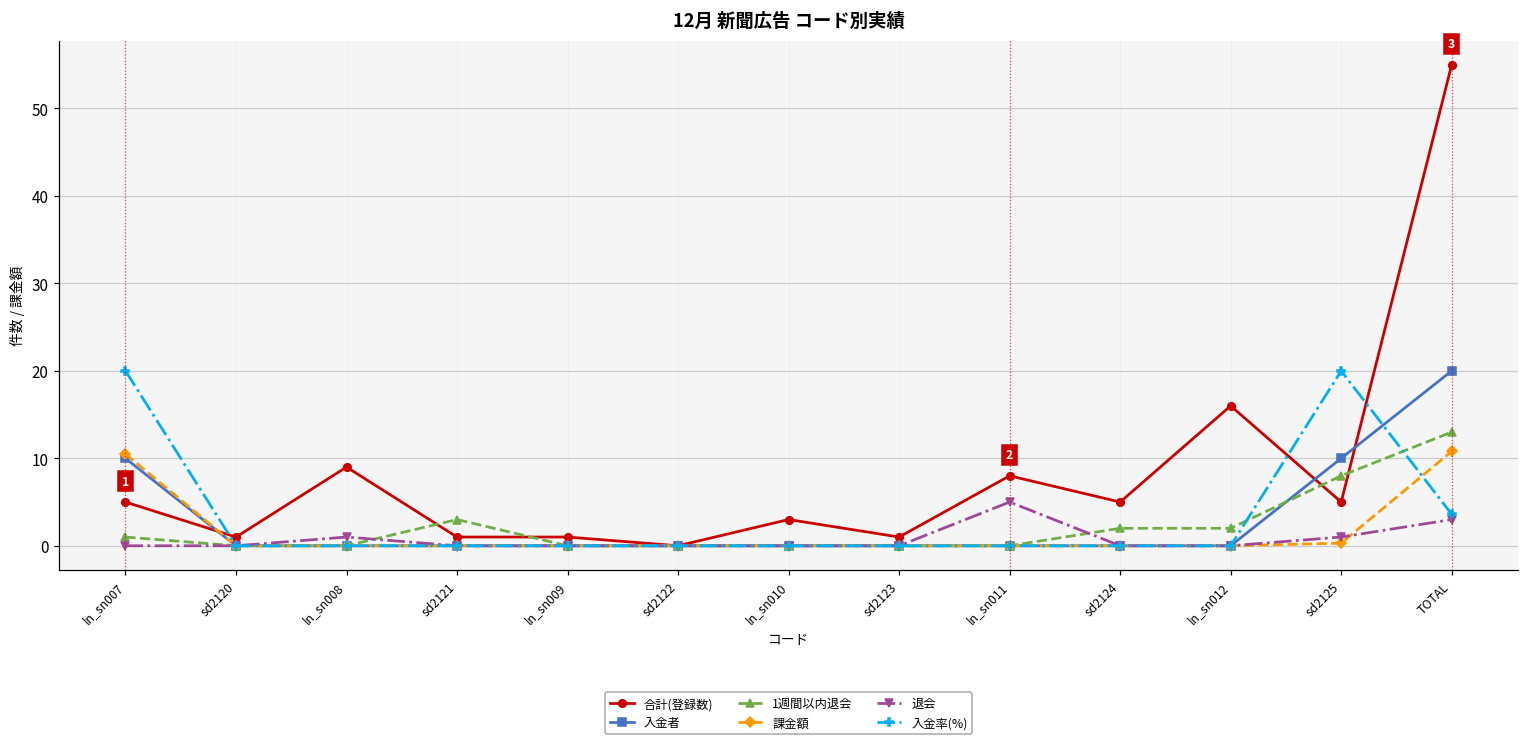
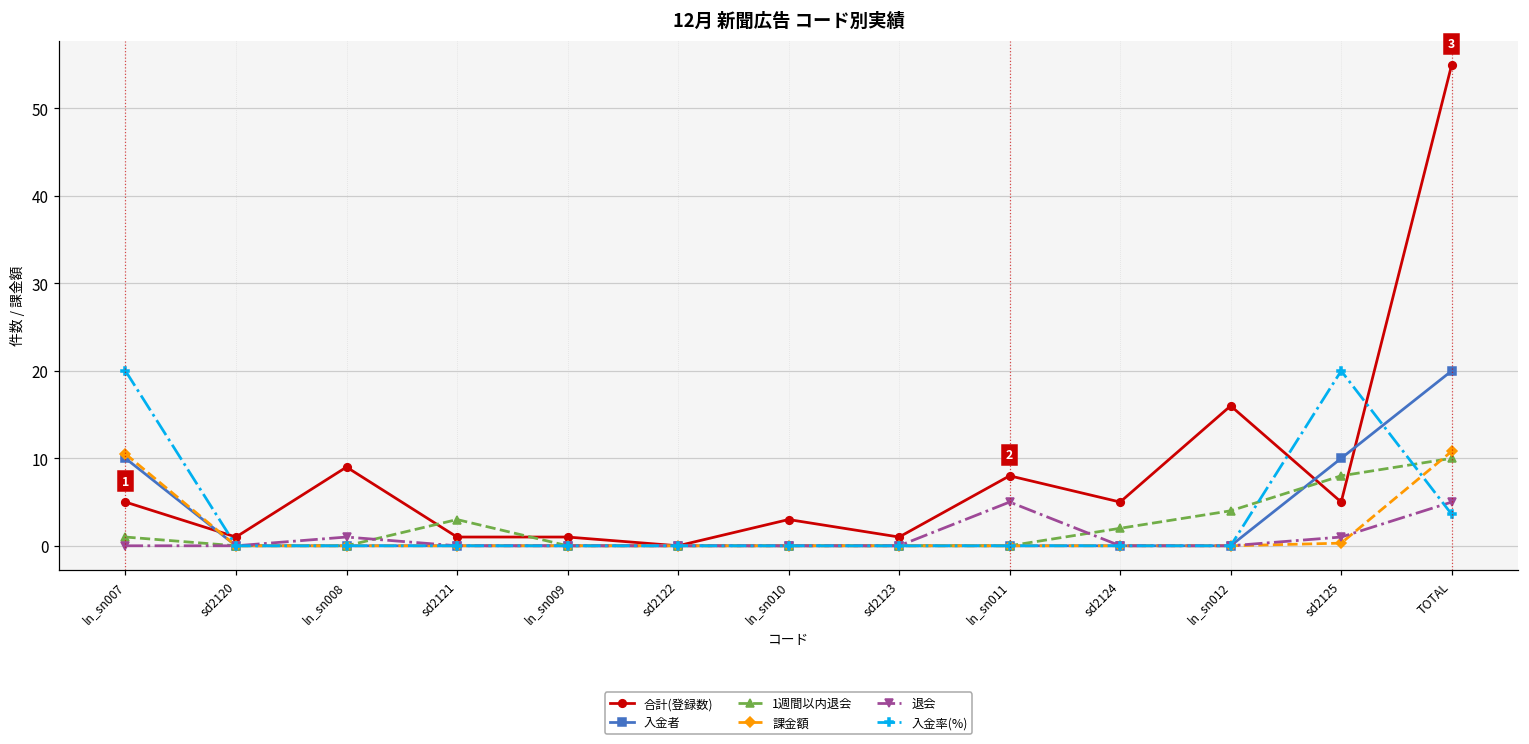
1週間以内退会, ln_sn012: 2 -> 4
1週間以内退会, TOTAL: 13 -> 10
退会, TOTAL: 3 -> 5
